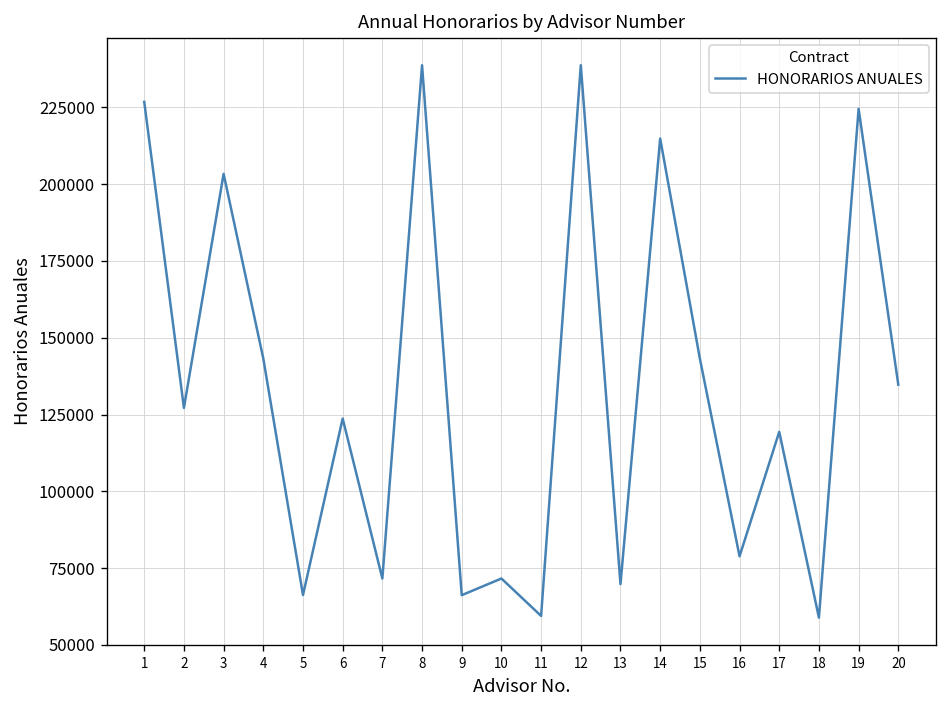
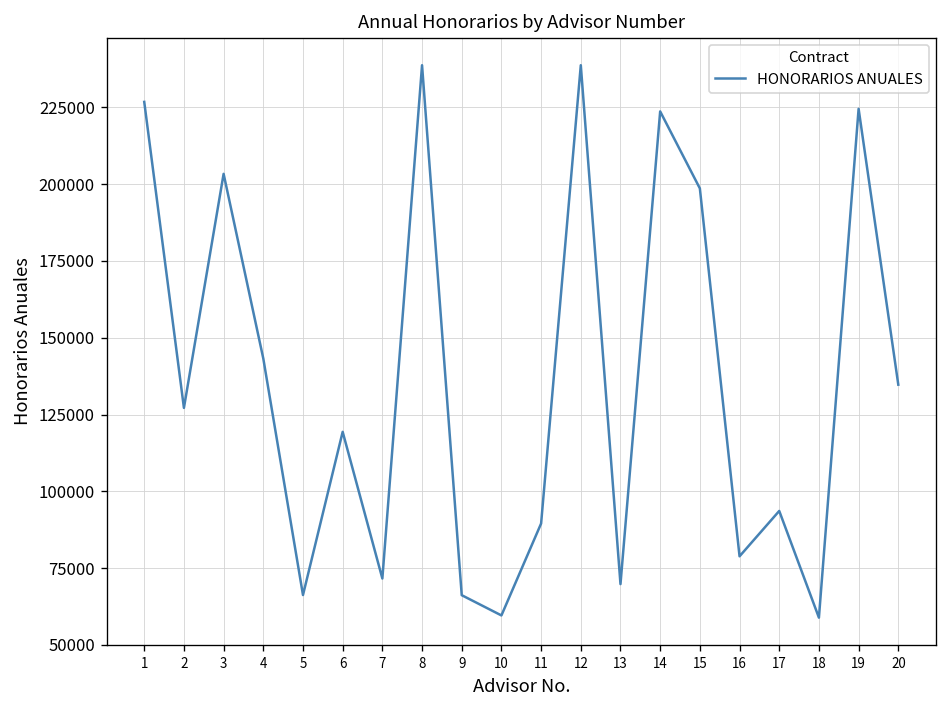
6: 124000 -> 119000
10: 72000 -> 60000
11: 59000 -> 90000
14: 215000 -> 224000
15: 143000 -> 199000
17: 119000 -> 94000
